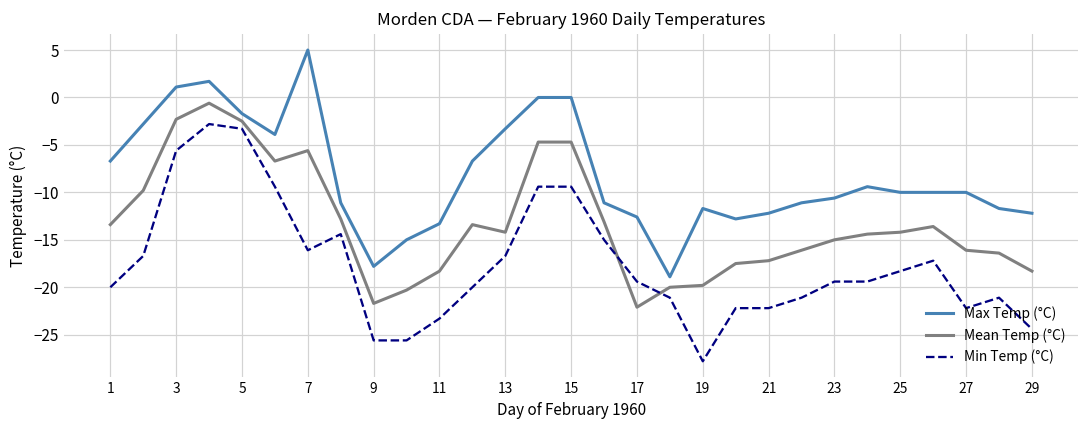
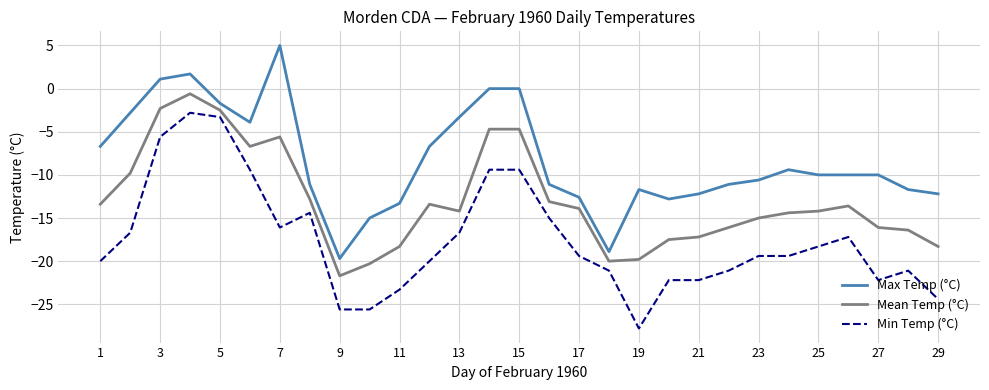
Max Temp (°C), 9: -18 -> -20
Mean Temp (°C), 17: -22 -> -14
